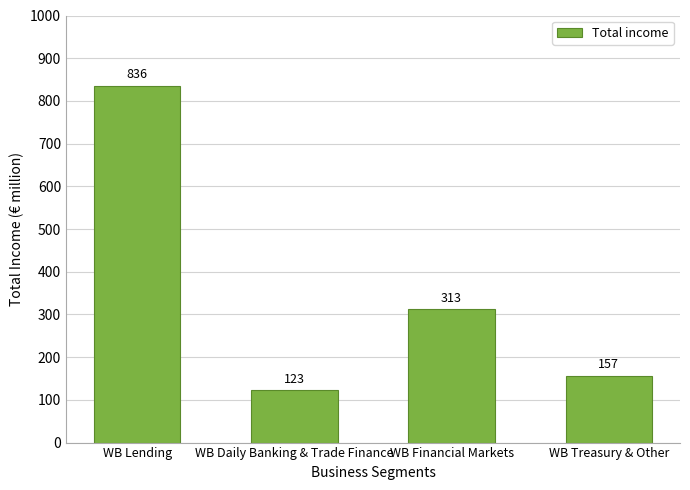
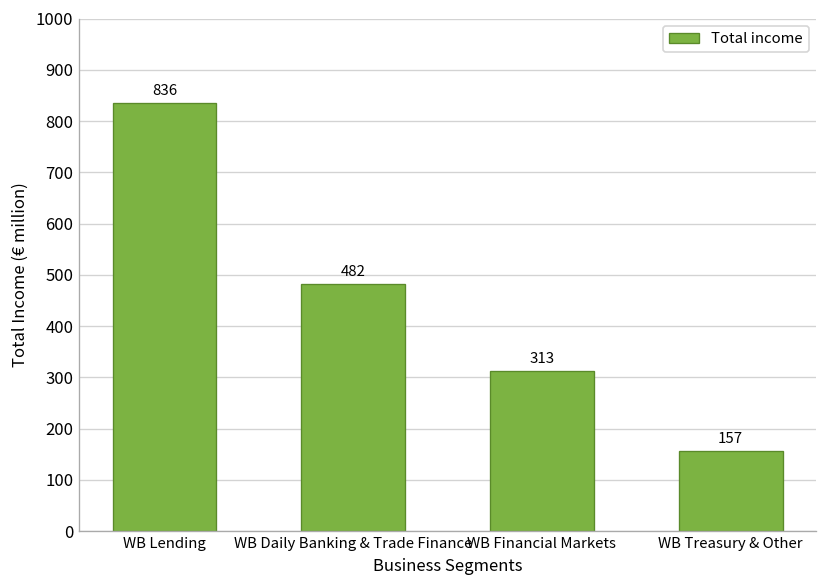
WB Daily Banking & Trade Finance: 123 -> 482
